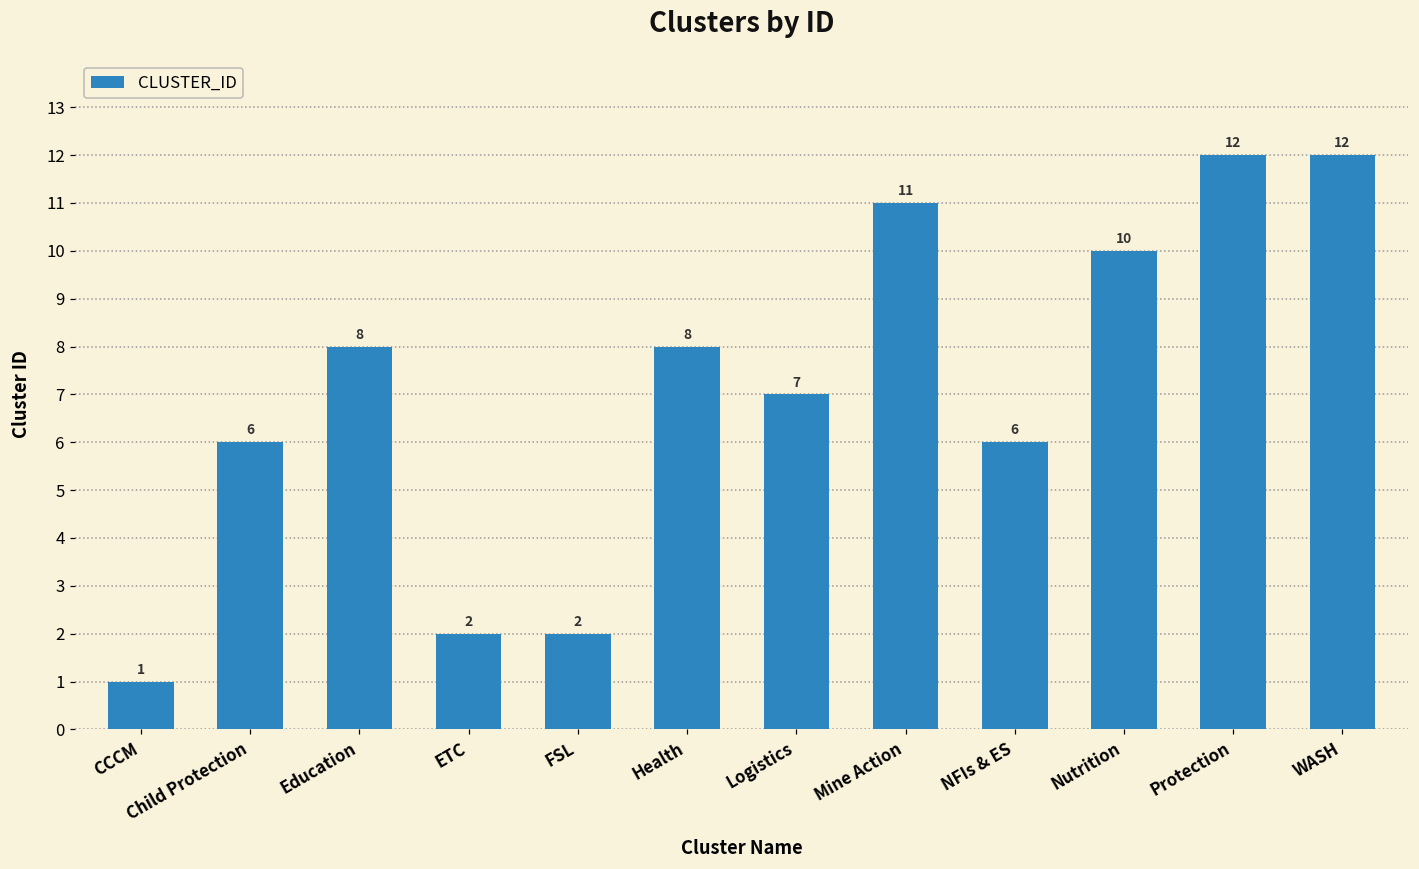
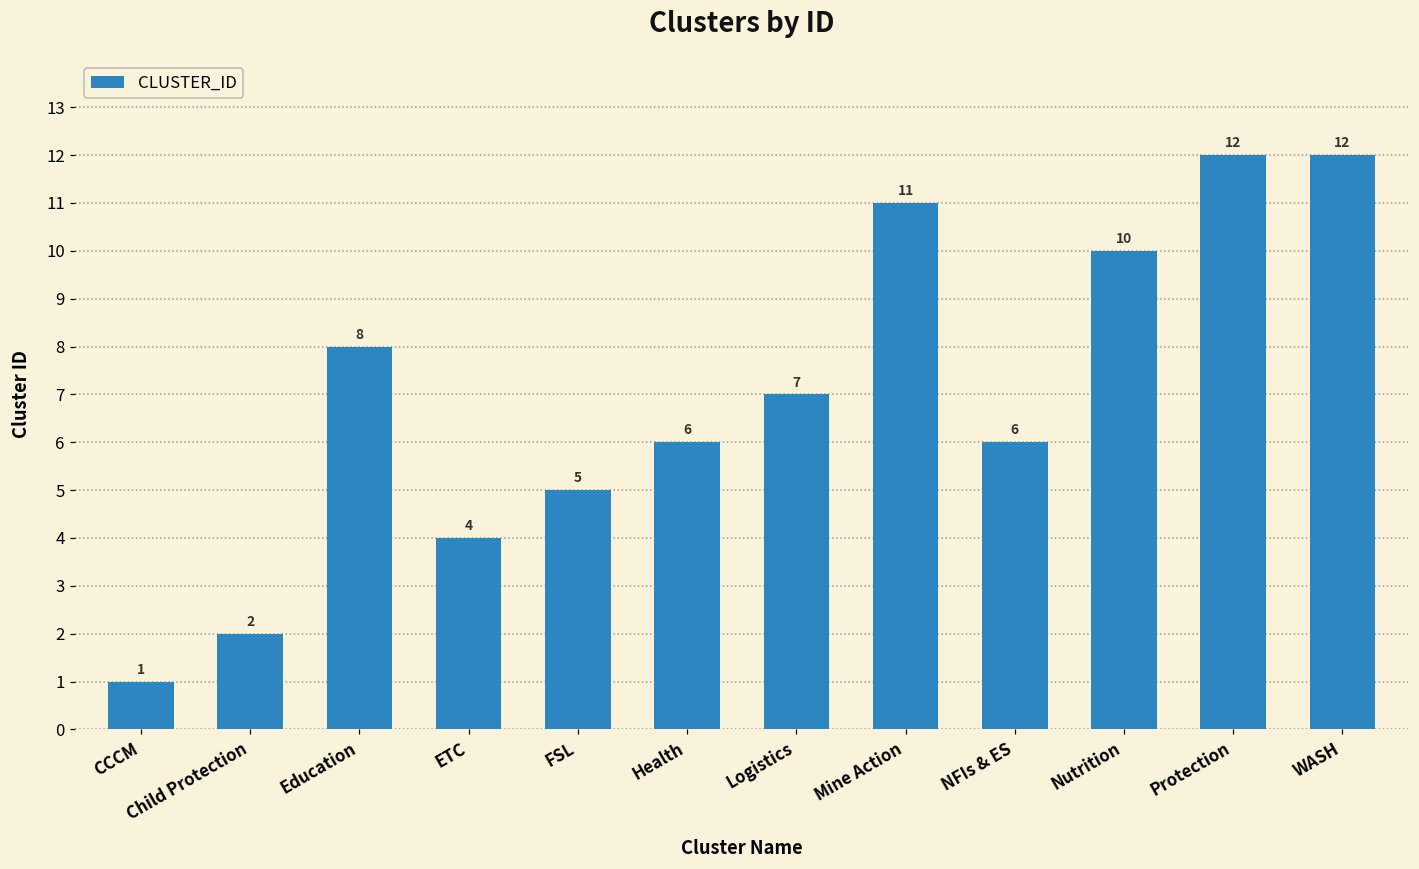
Child Protection: 6 -> 2
ETC: 2 -> 4
FSL: 2 -> 5
Health: 8 -> 6
